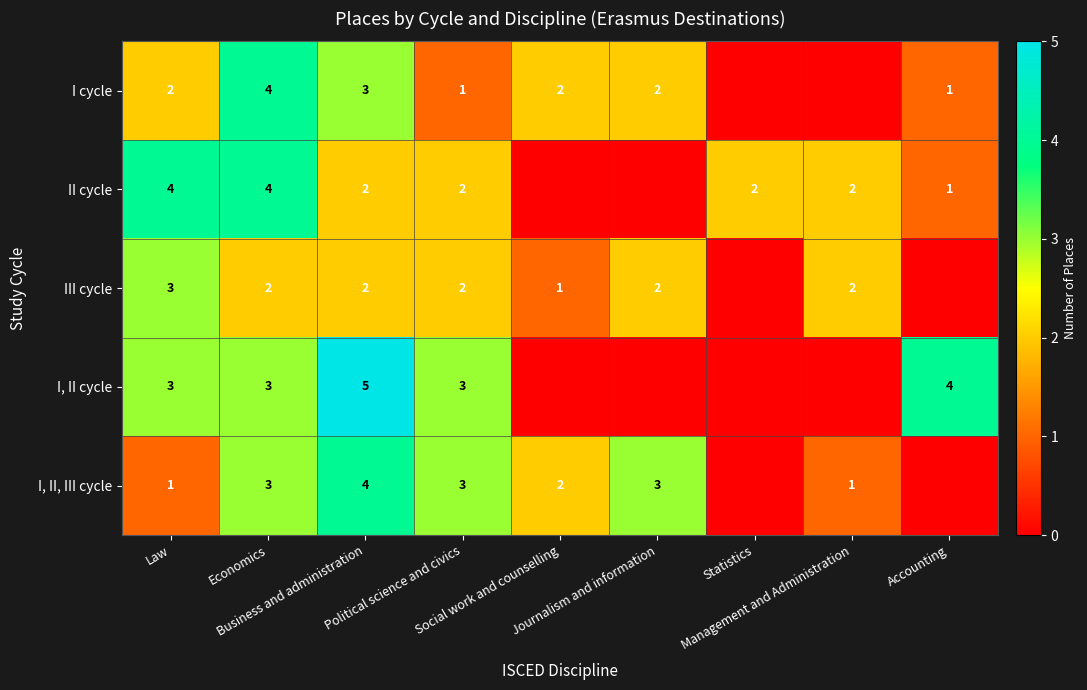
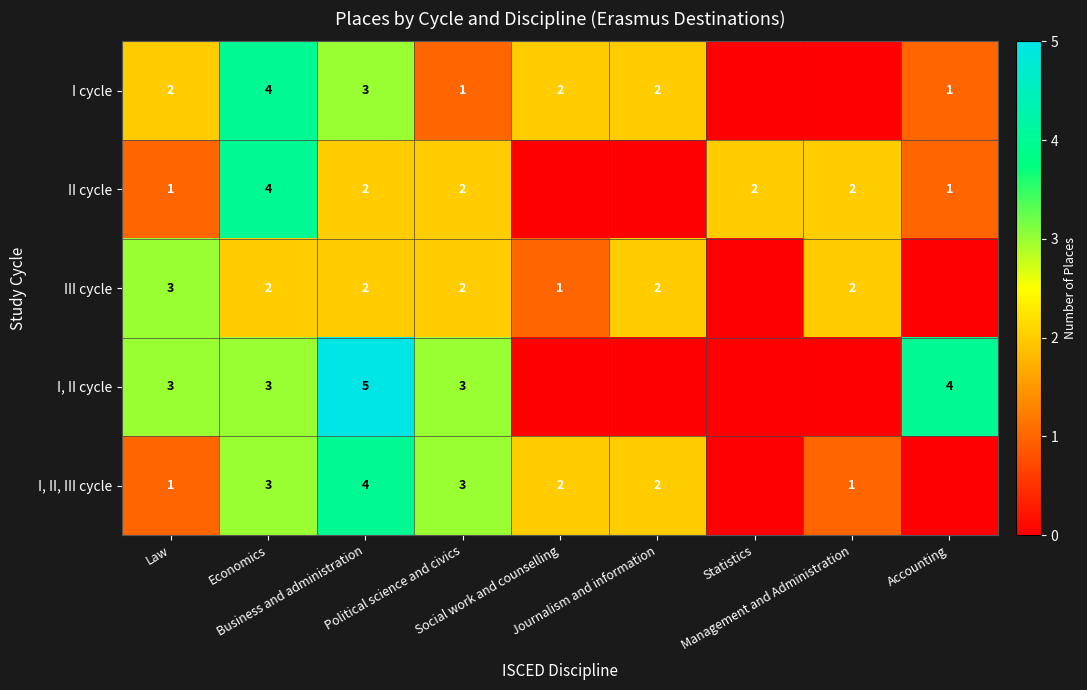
II cycle, Law: 4 -> 1
I, II, III cycle, Journalism and information: 3 -> 2
